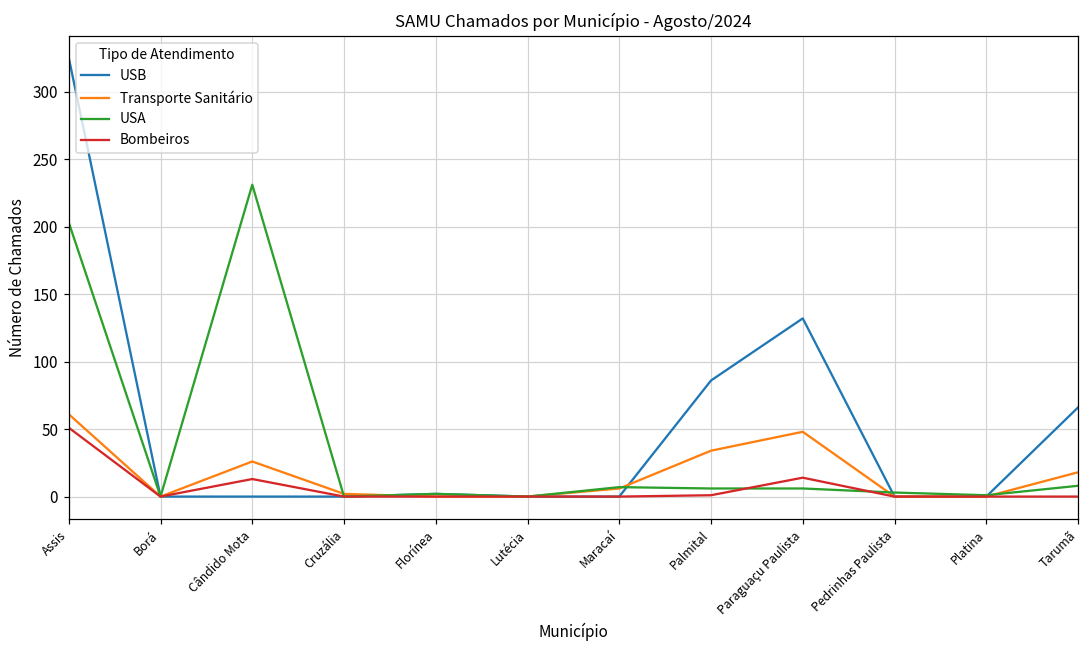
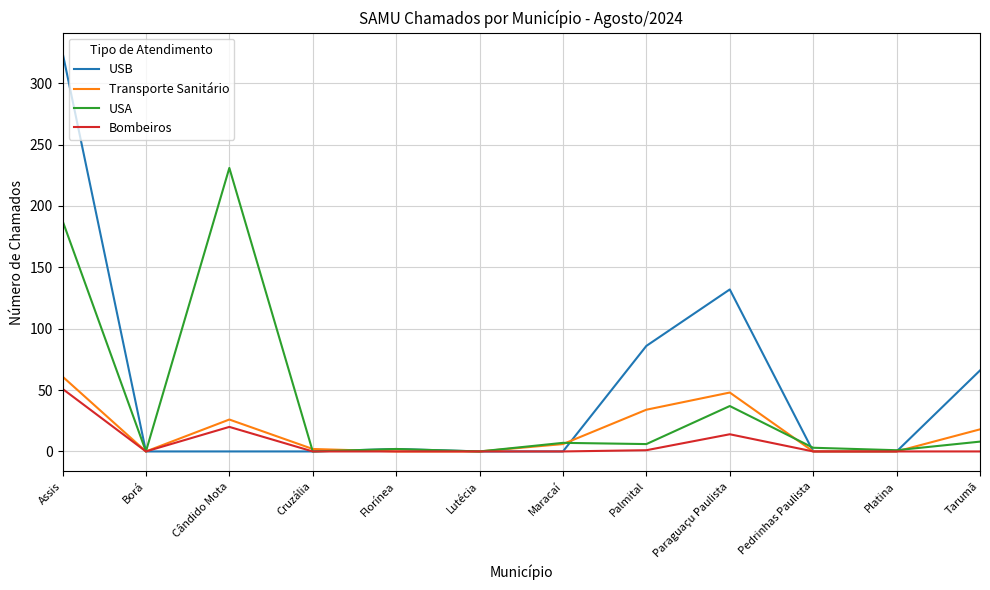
USA, Assis: 203 -> 188
Bombeiros, Cândido Mota: 13 -> 20
USA, Paraguaçu Paulista: 6 -> 37
